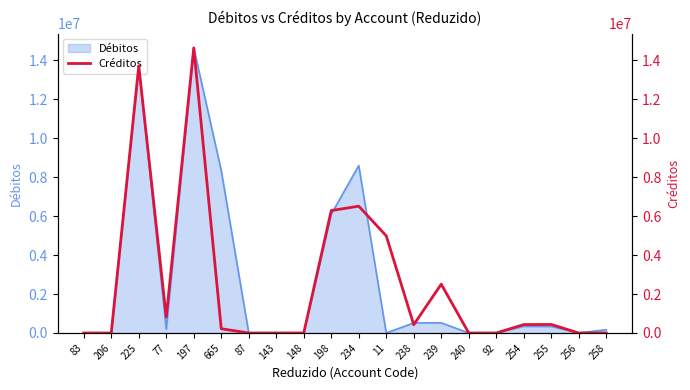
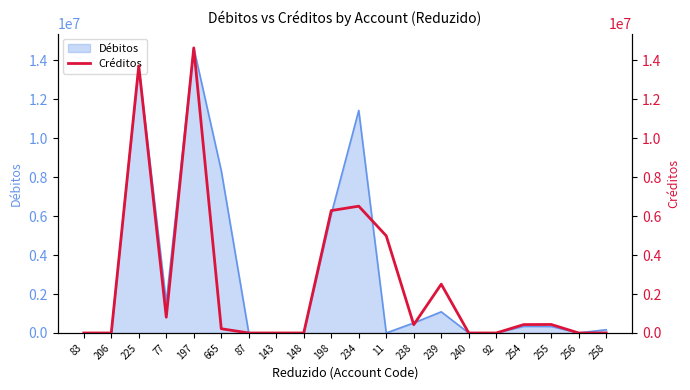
Débitos, 77: 200000 -> 1600000
Débitos, 234: 8600000 -> 11400000
Débitos, 239: 500000 -> 1100000
